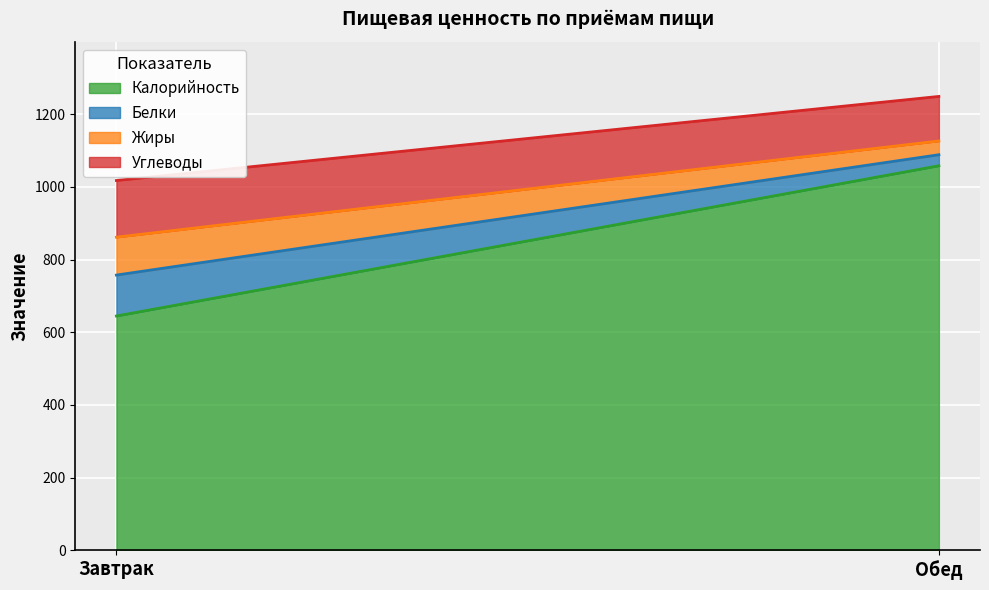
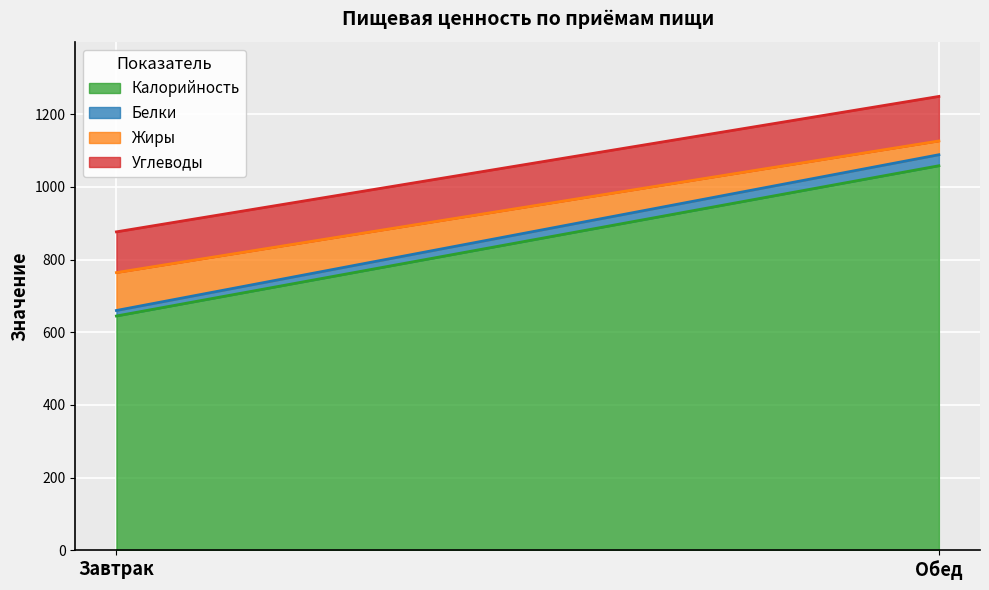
Белки, Завтрак: 110 -> 20
Углеводы, Завтрак: 160 -> 110
